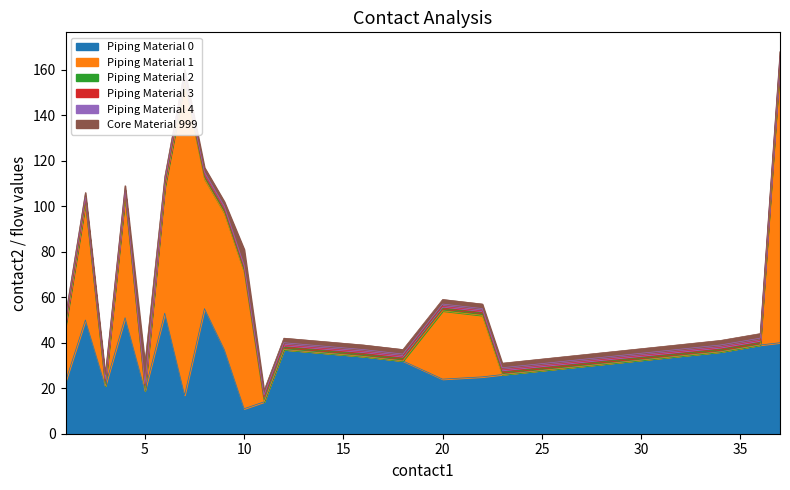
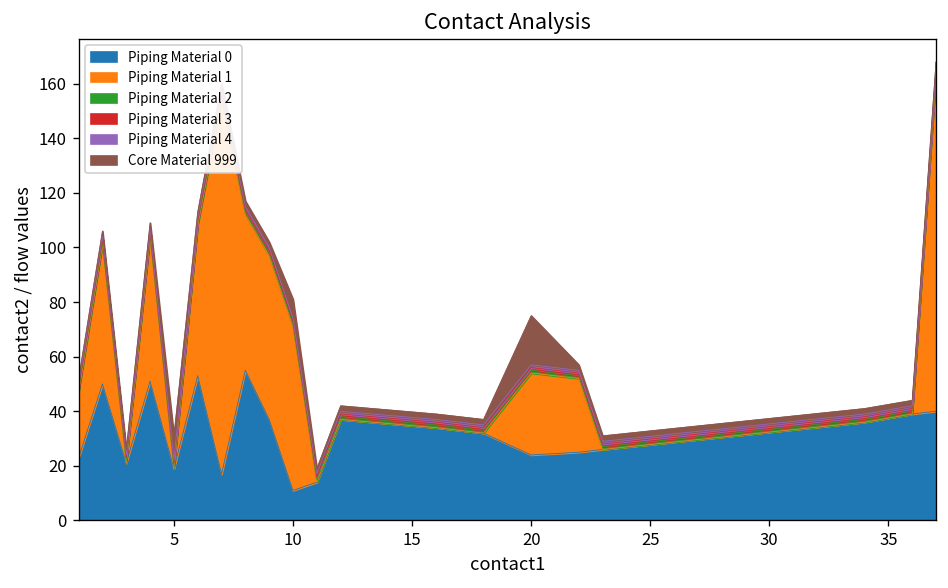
Core Material 999, 20: 2 -> 18
